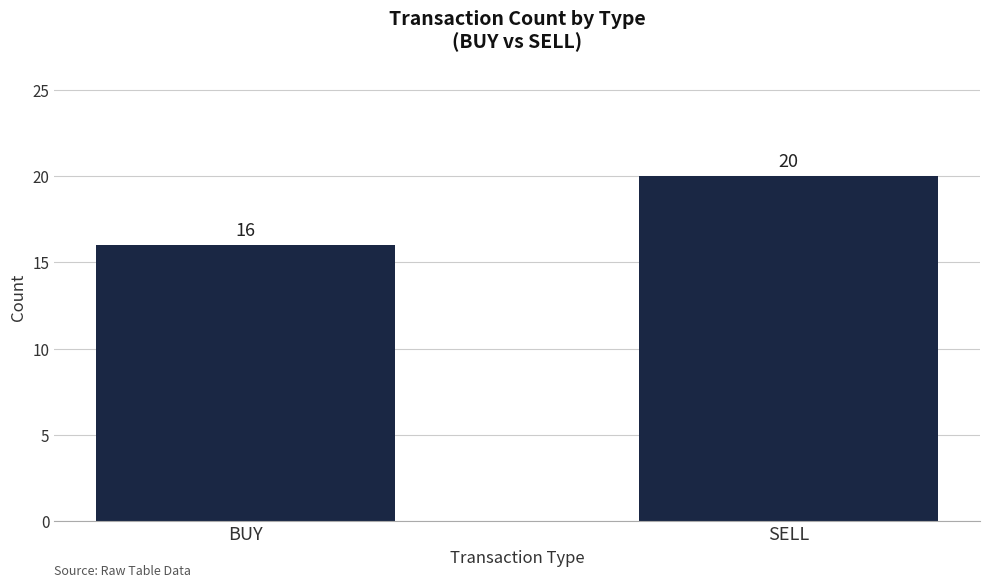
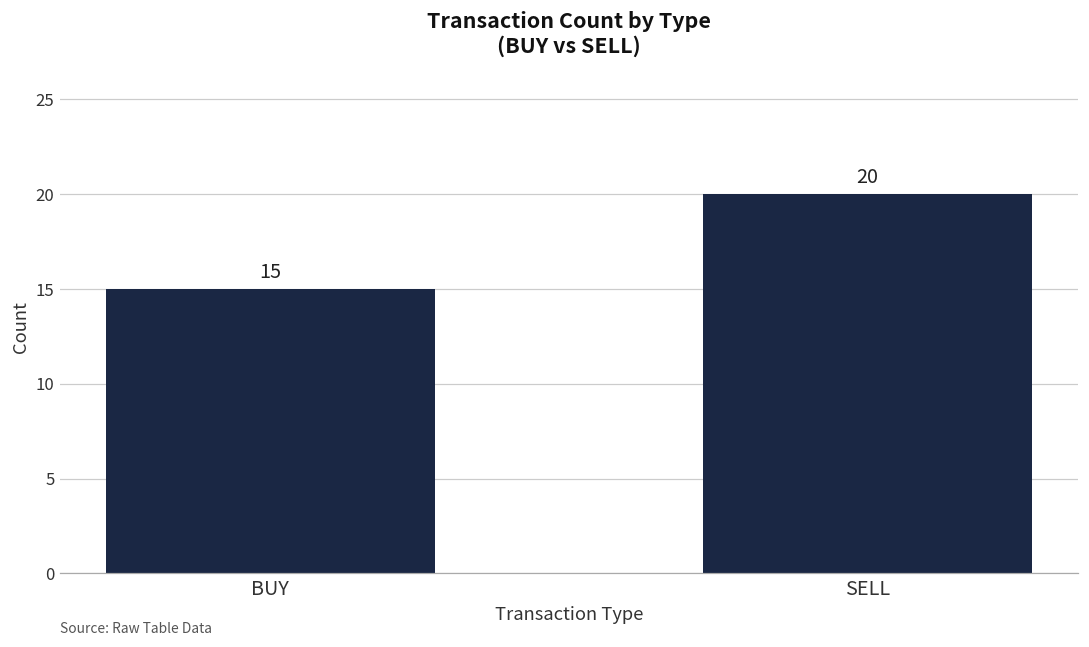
BUY: 16 -> 15
